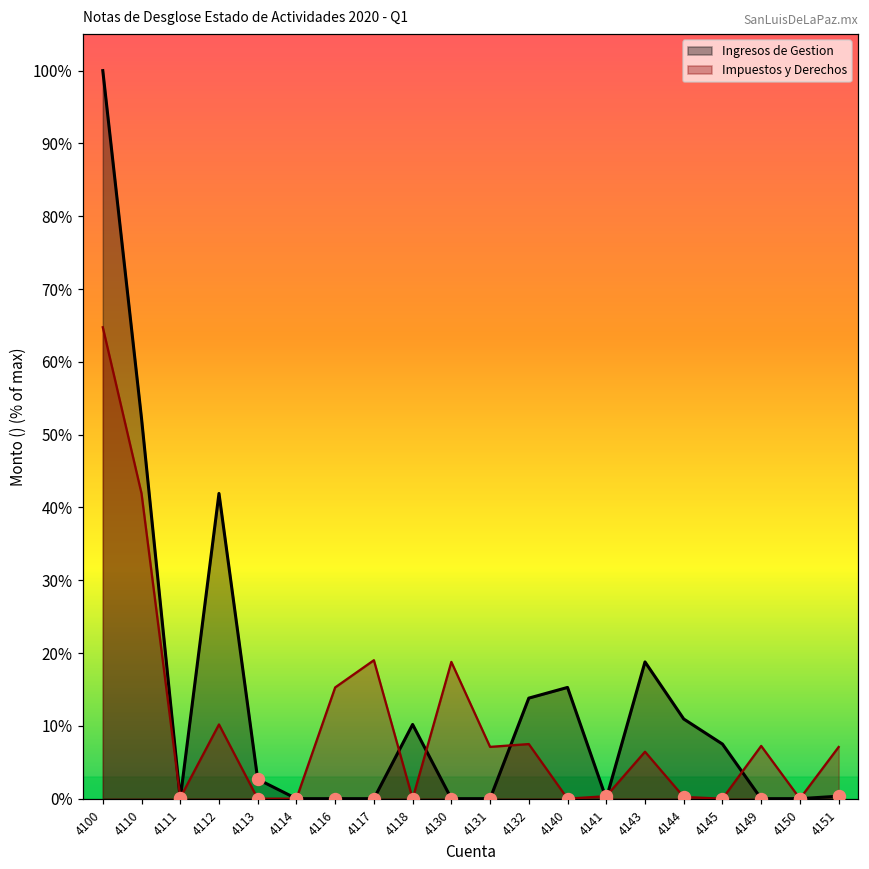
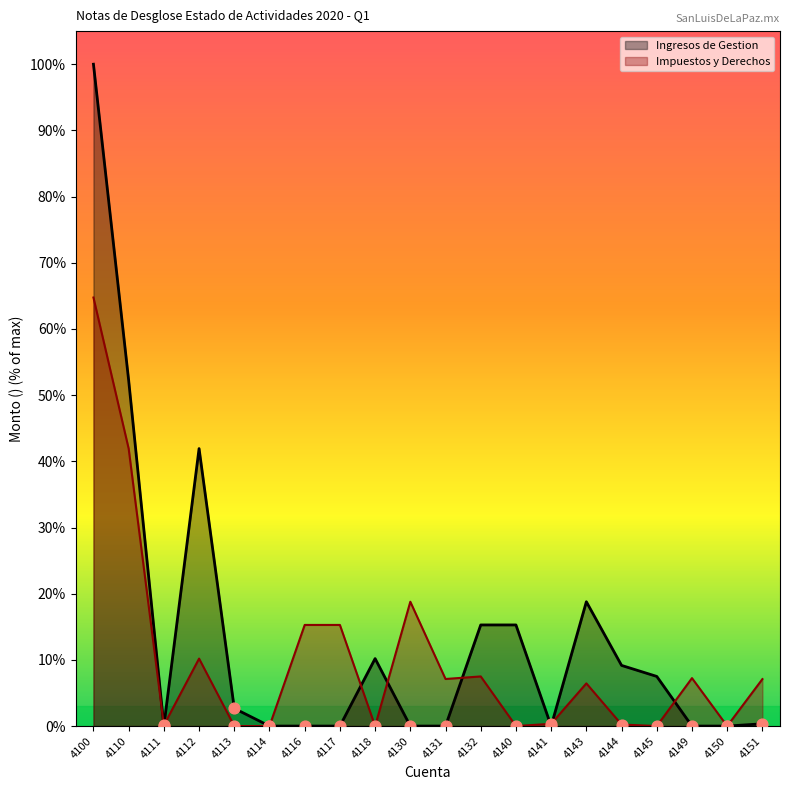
Impuestos y Derechos, 4117: 19% -> 15%
Ingresos de Gestion, 4132: 14% -> 15%
Ingresos de Gestion, 4144: 11% -> 9%
